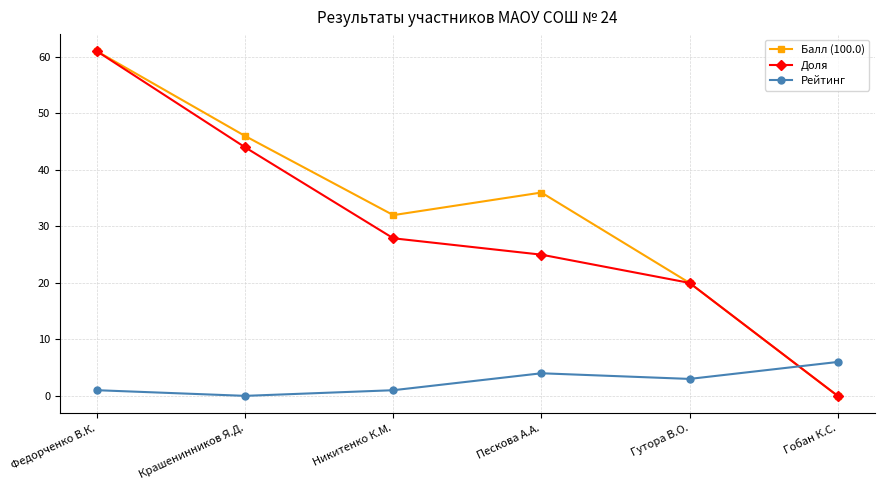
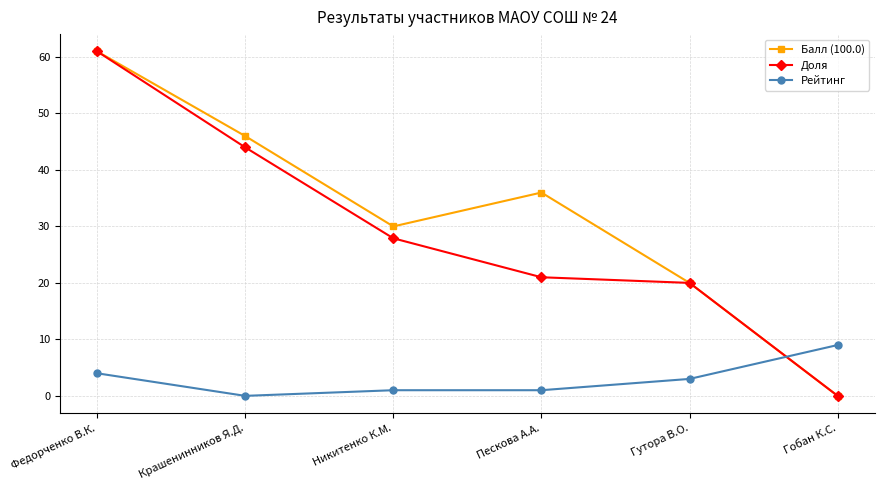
Рейтинг, Федорченко В.К.: 1 -> 4
Балл (100.0), Никитенко К.М.: 32 -> 30
Доля, Пескова А.А.: 25 -> 21
Рейтинг, Пескова А.А.: 4 -> 1
Рейтинг, Гобан К.С.: 6 -> 9
